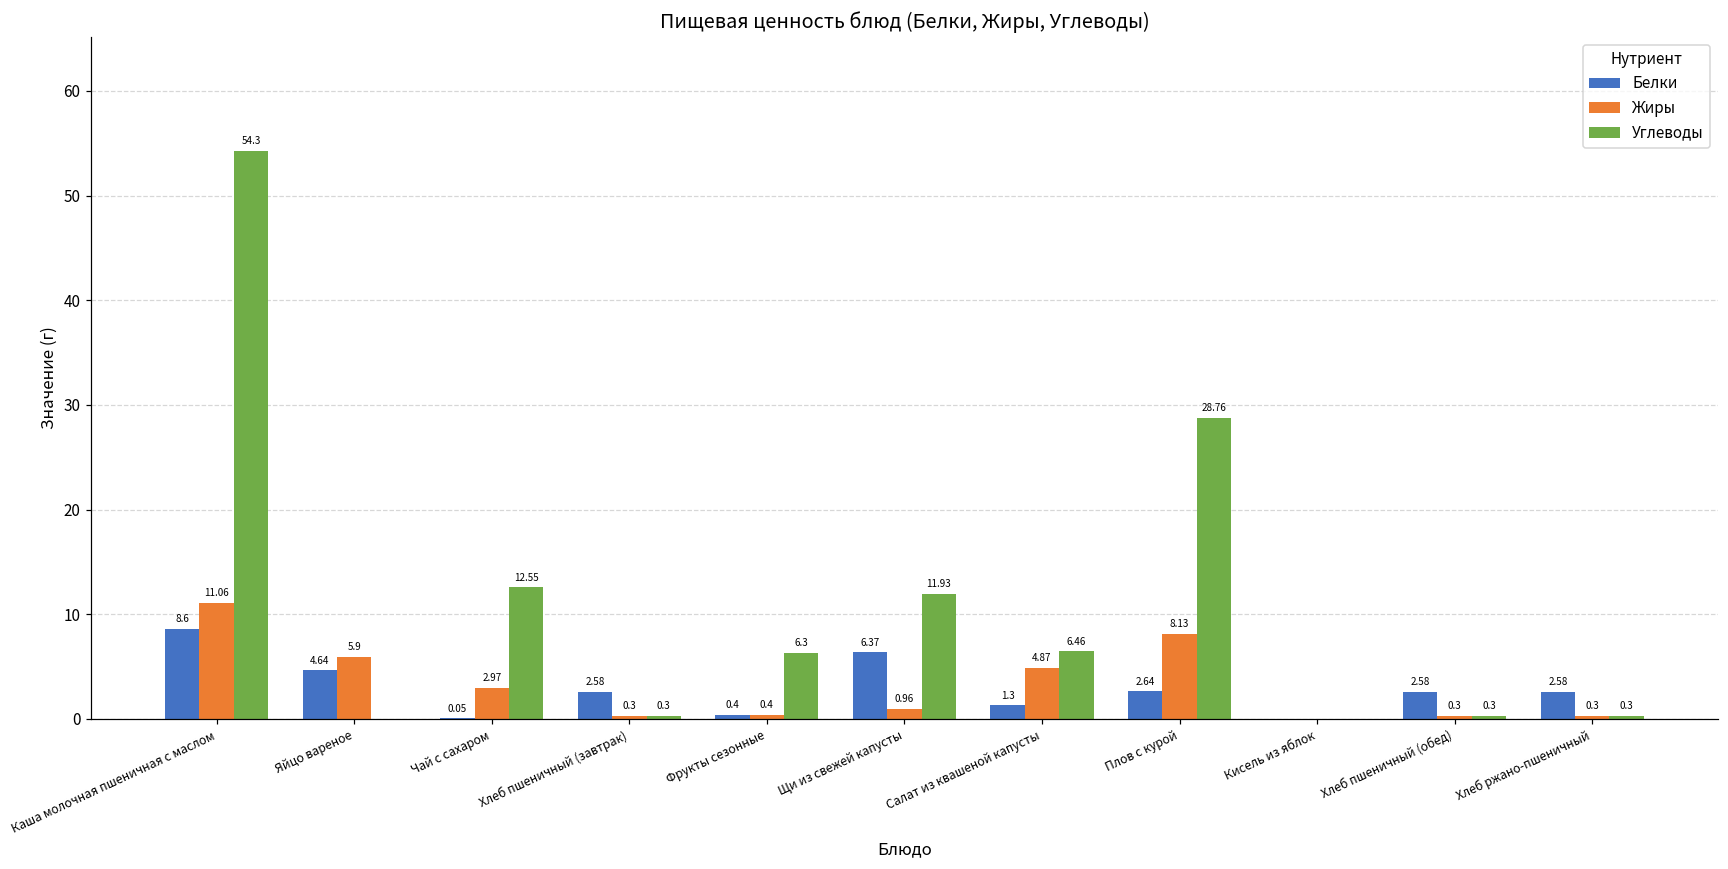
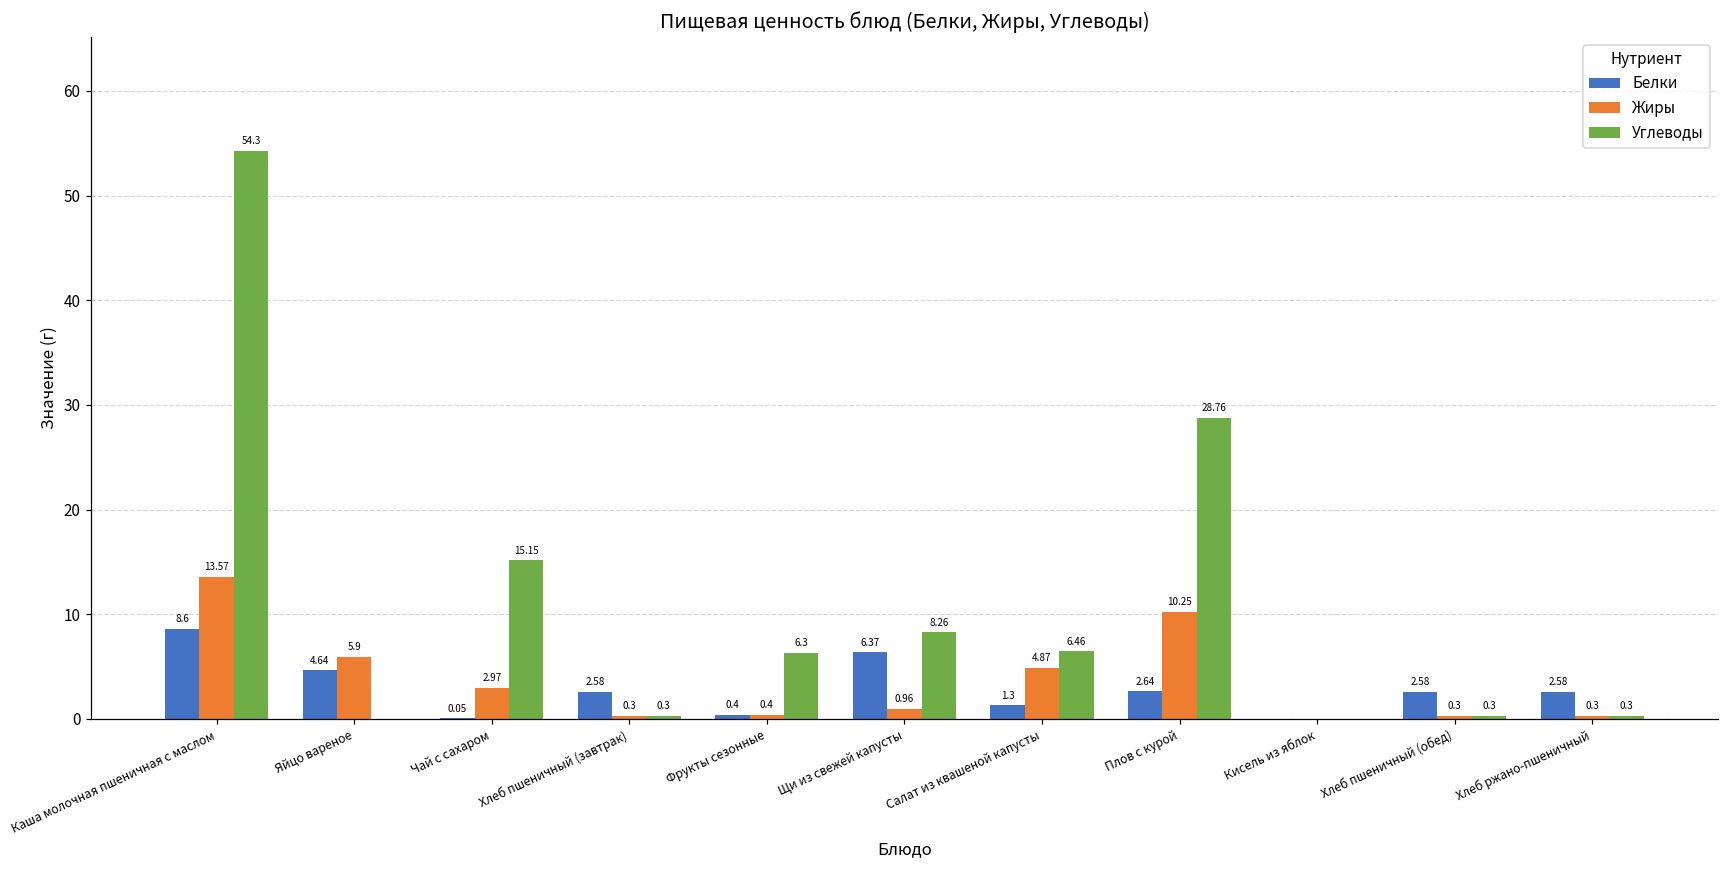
Жиры, Каша молочная пшеничная с маслом: 11.06 -> 13.57
Углеводы, Чай с сахаром: 12.55 -> 15.15
Углеводы, Щи из свежей капусты: 11.93 -> 8.26
Жиры, Плов с курой: 8.13 -> 10.25
